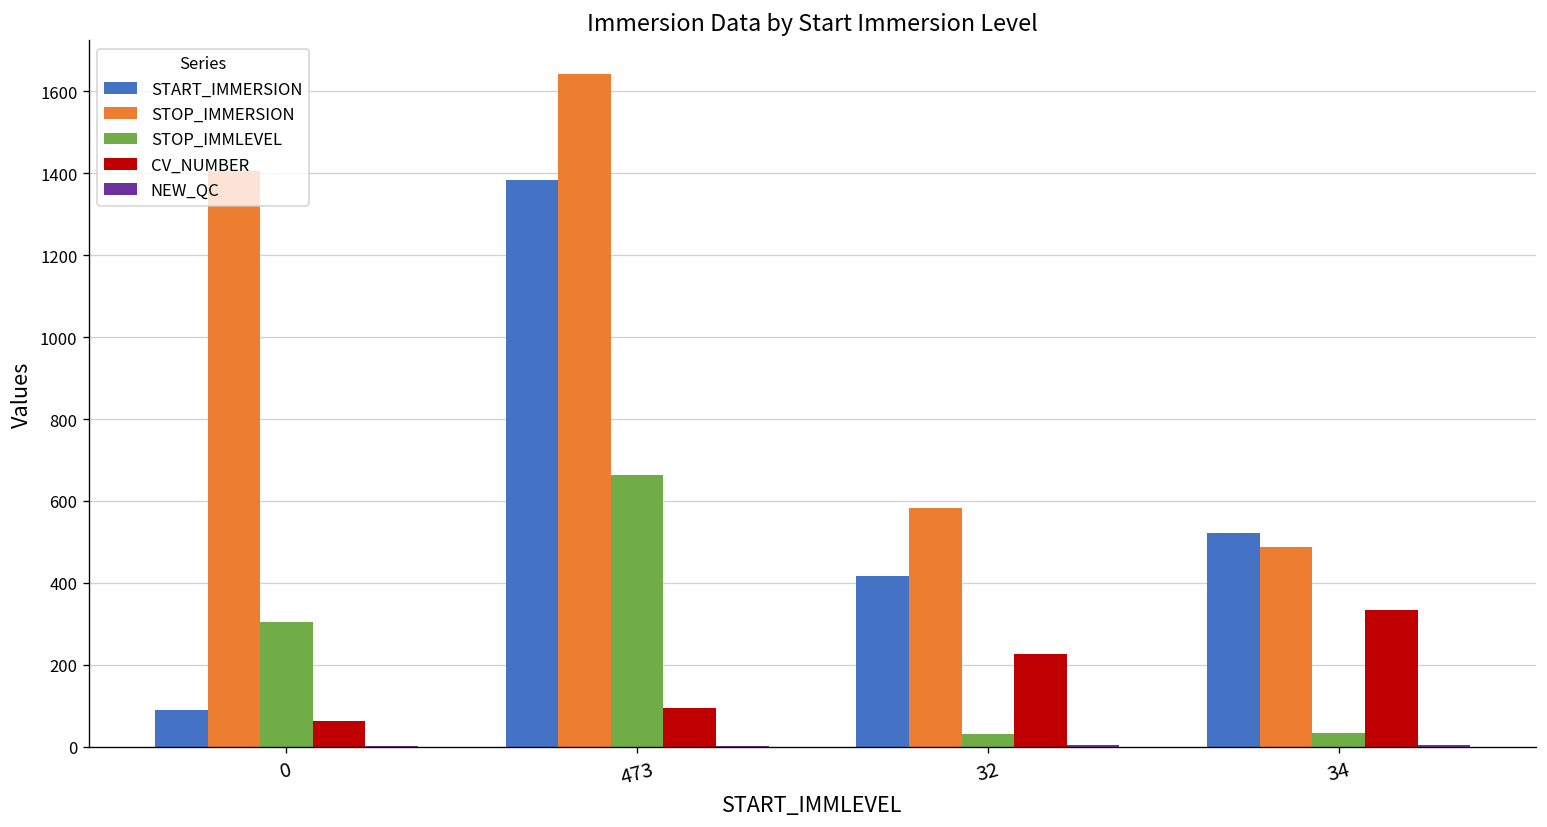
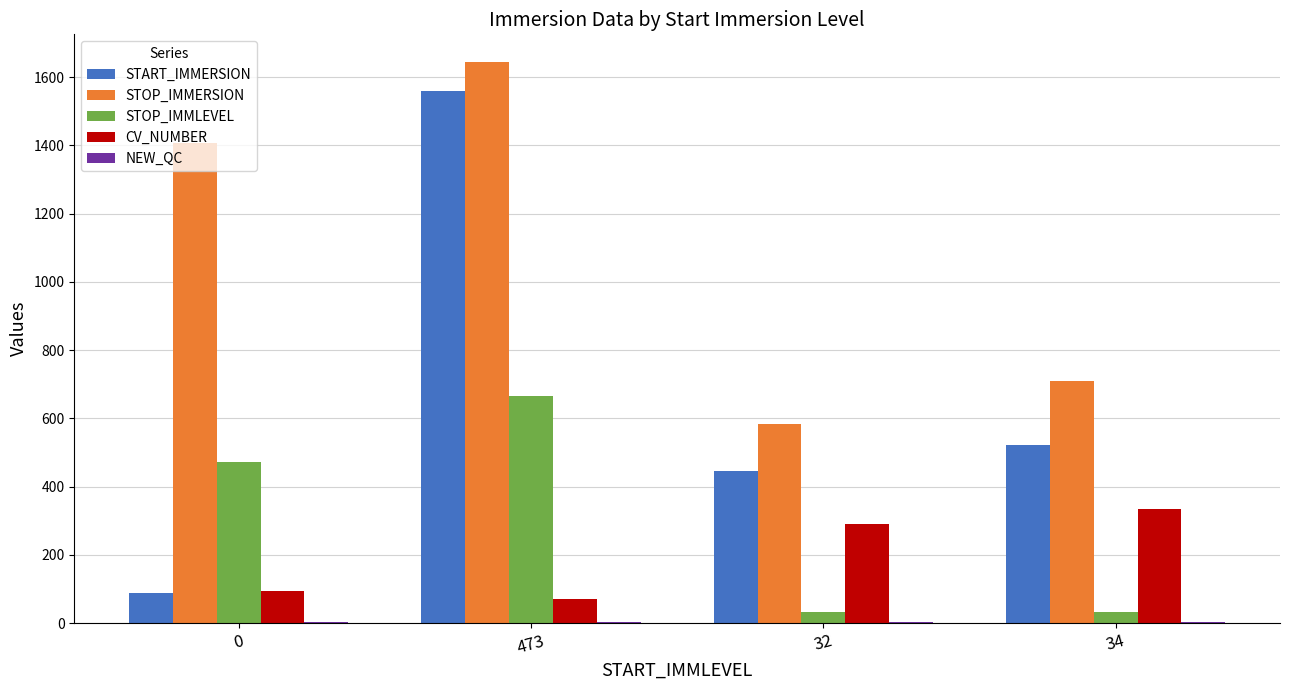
STOP_IMMLEVEL, 0: 310 -> 470
CV_NUMBER, 0: 60 -> 100
START_IMMERSION, 473: 1380 -> 1560
CV_NUMBER, 473: 100 -> 70
START_IMMERSION, 32: 420 -> 450
CV_NUMBER, 32: 230 -> 290
STOP_IMMERSION, 34: 490 -> 710
